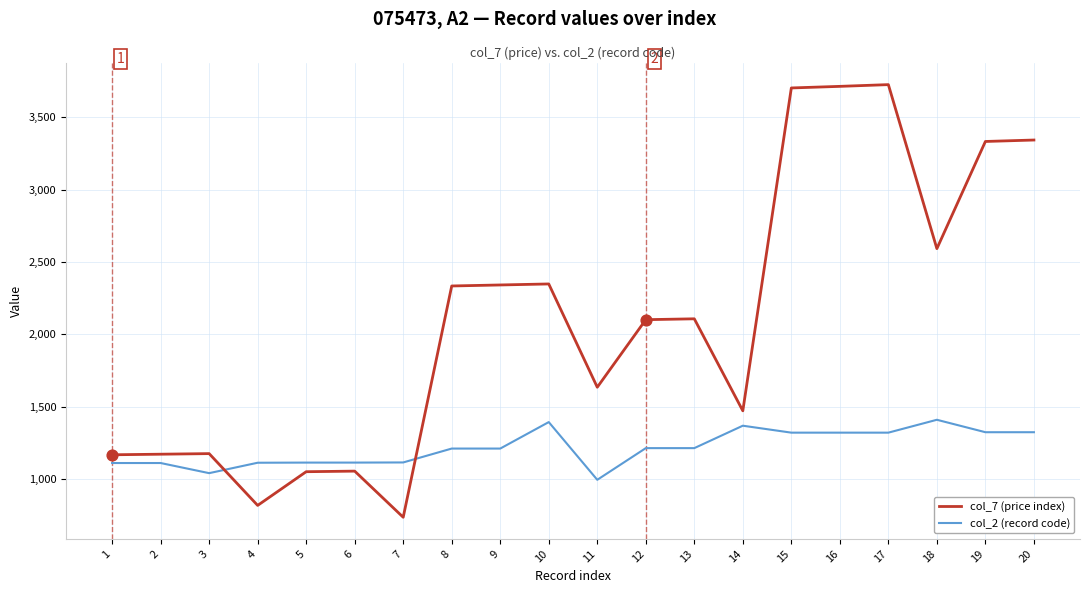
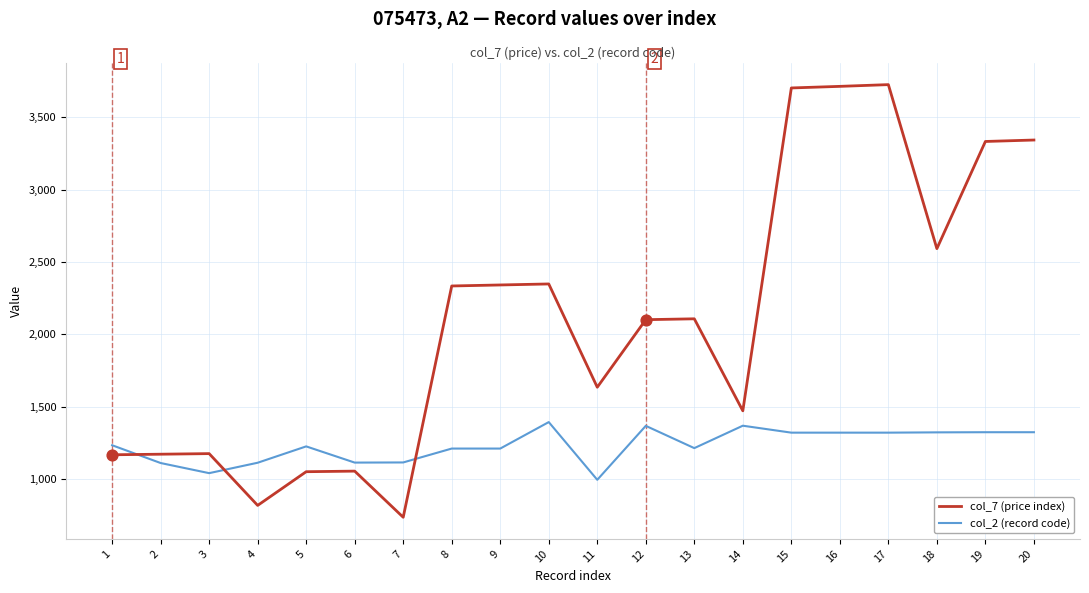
col_2 (record code), 1: 1,110 -> 1,230
col_2 (record code), 5: 1,110 -> 1,230
col_2 (record code), 12: 1,210 -> 1,370
col_2 (record code), 18: 1,410 -> 1,320
